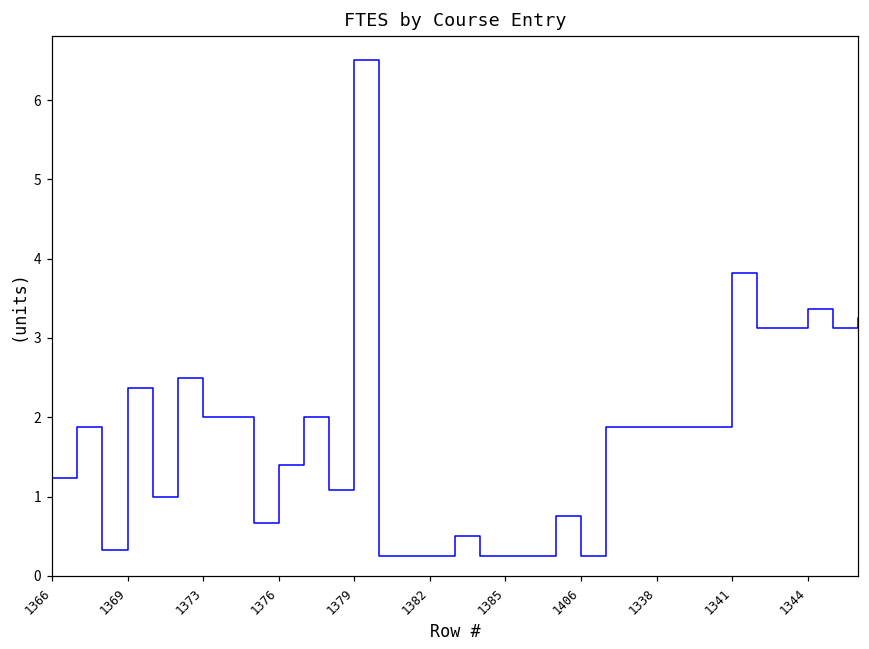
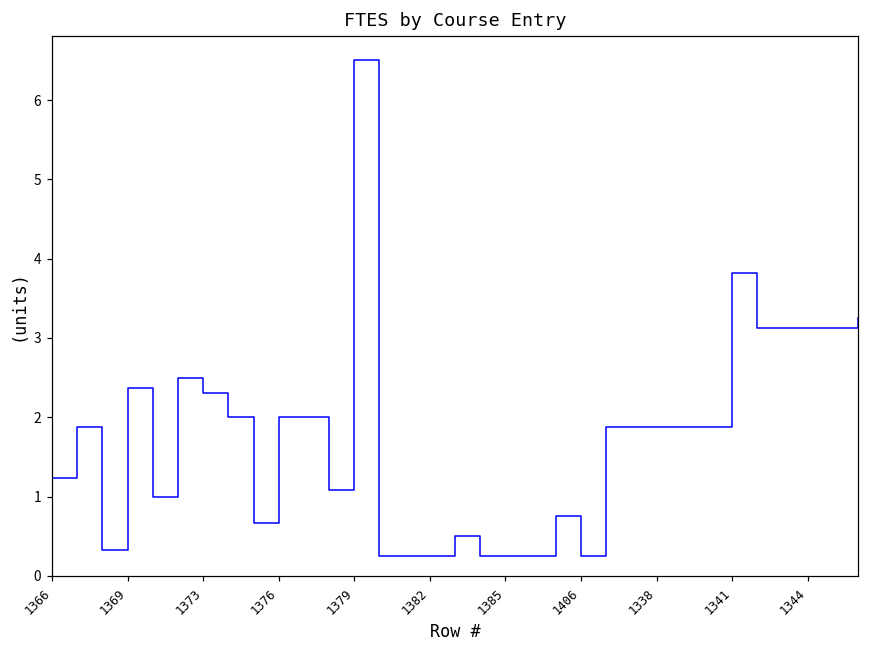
1373: 2.0 -> 2.3
1376: 1.4 -> 2.0
1344: 3.4 -> 3.1
